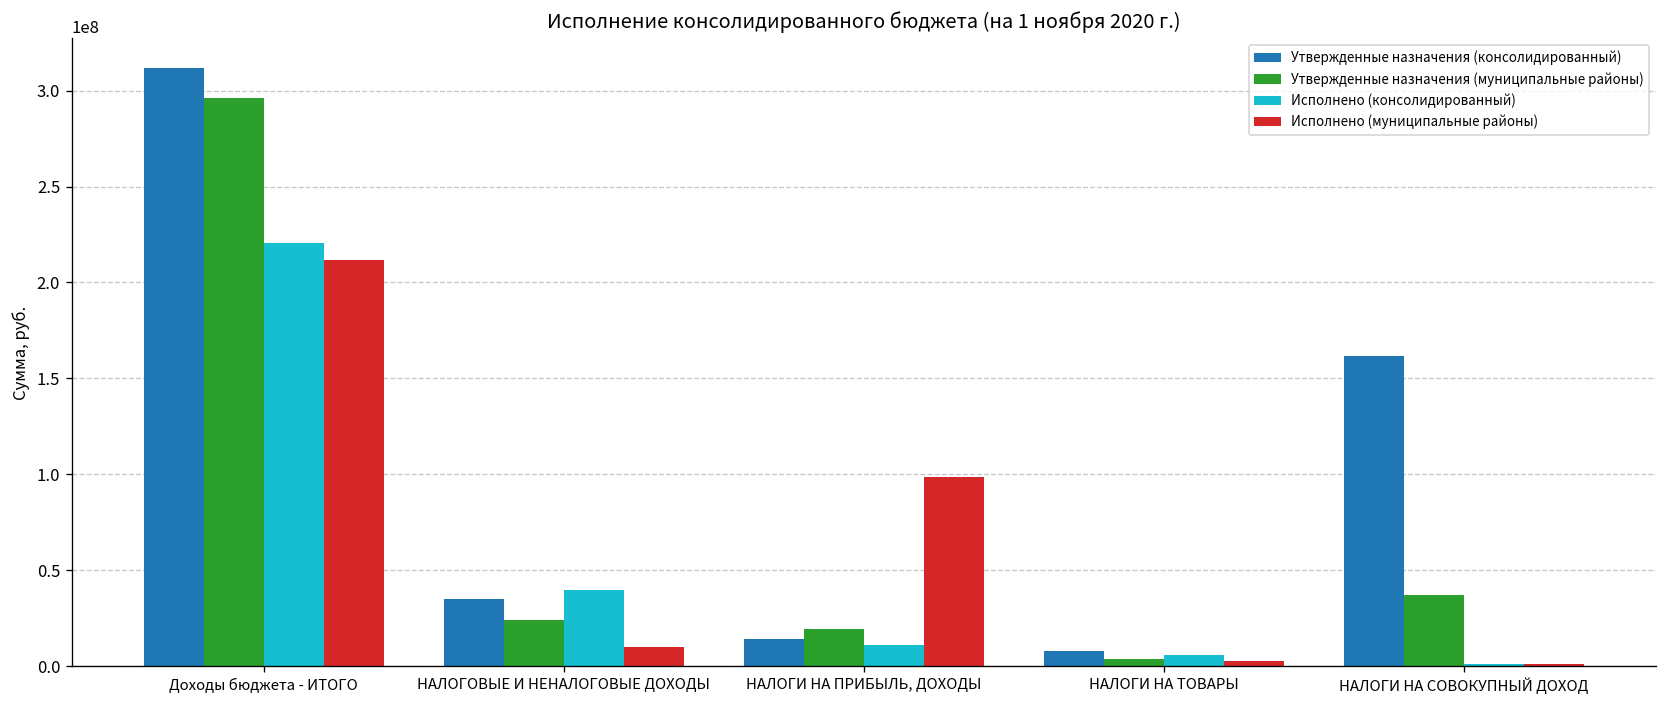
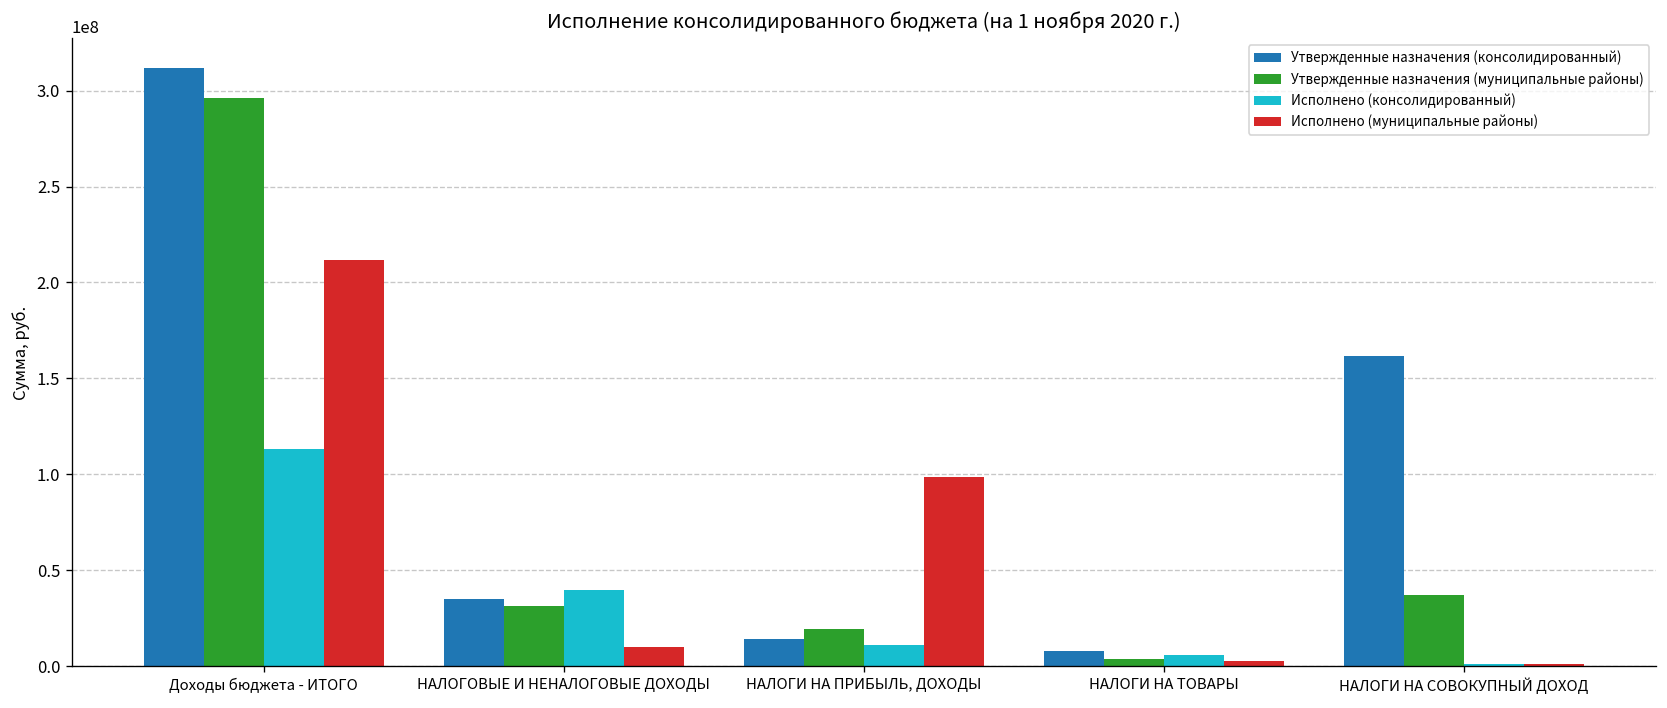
Исполнено (консолидированный), Доходы бюджета - ИТОГО: 221000000 -> 113000000
Утвержденные назначения (муниципальные районы), НАЛОГОВЫЕ И НЕНАЛОГОВЫЕ ДОХОДЫ: 24000000 -> 31000000
